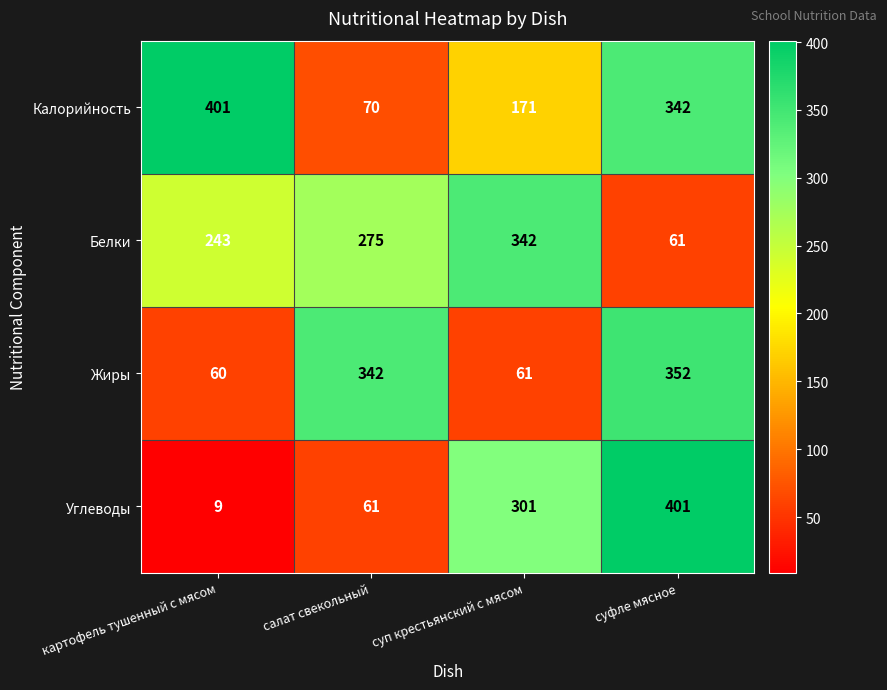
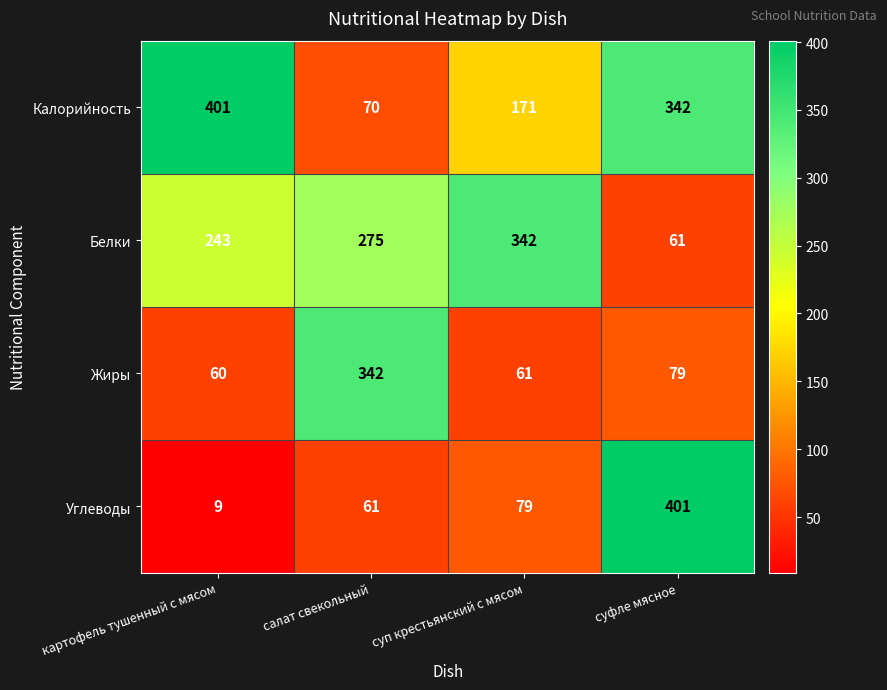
Жиры, суфле мясное: 352 -> 79
Углеводы, суп крестьянский с мясом: 301 -> 79
